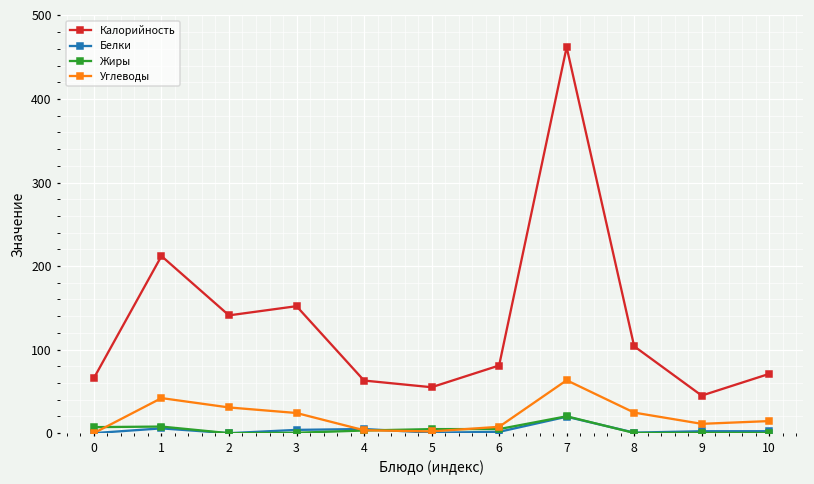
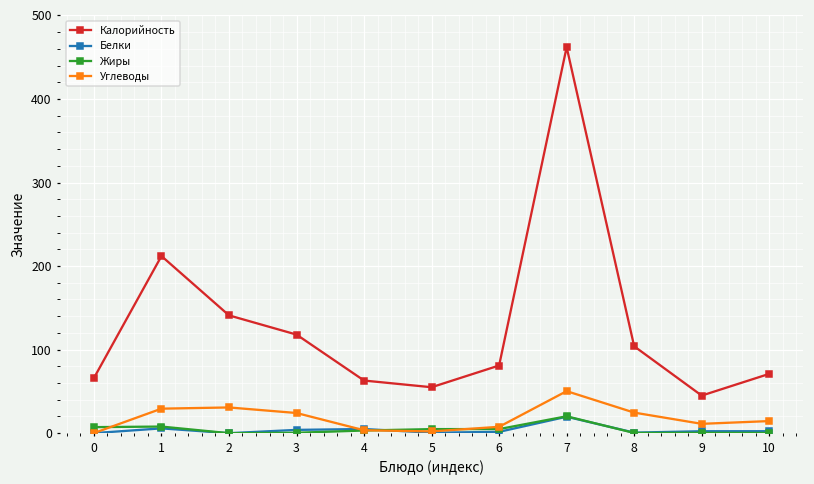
Углеводы, 1: 40 -> 30
Калорийность, 3: 150 -> 120
Углеводы, 7: 60 -> 50
